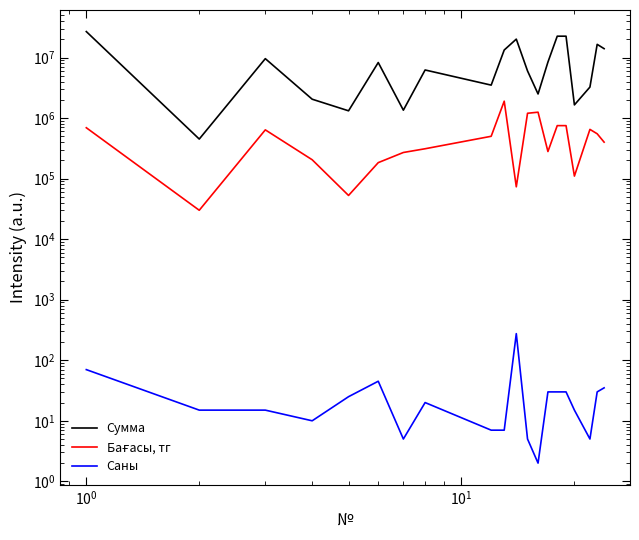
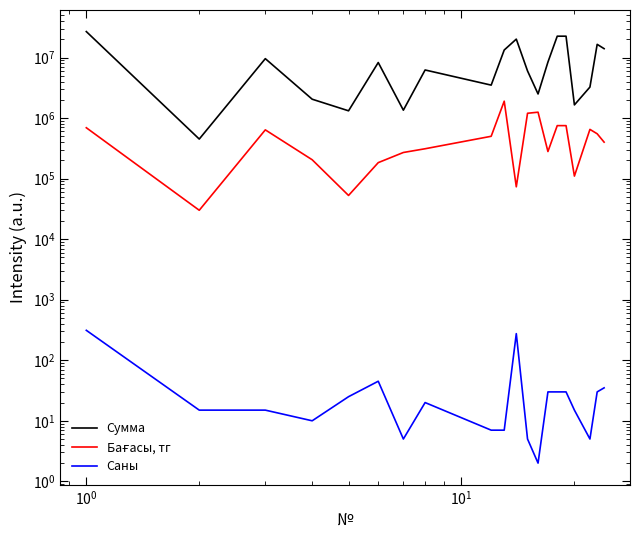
Саны, 10^0: 70 -> 300
